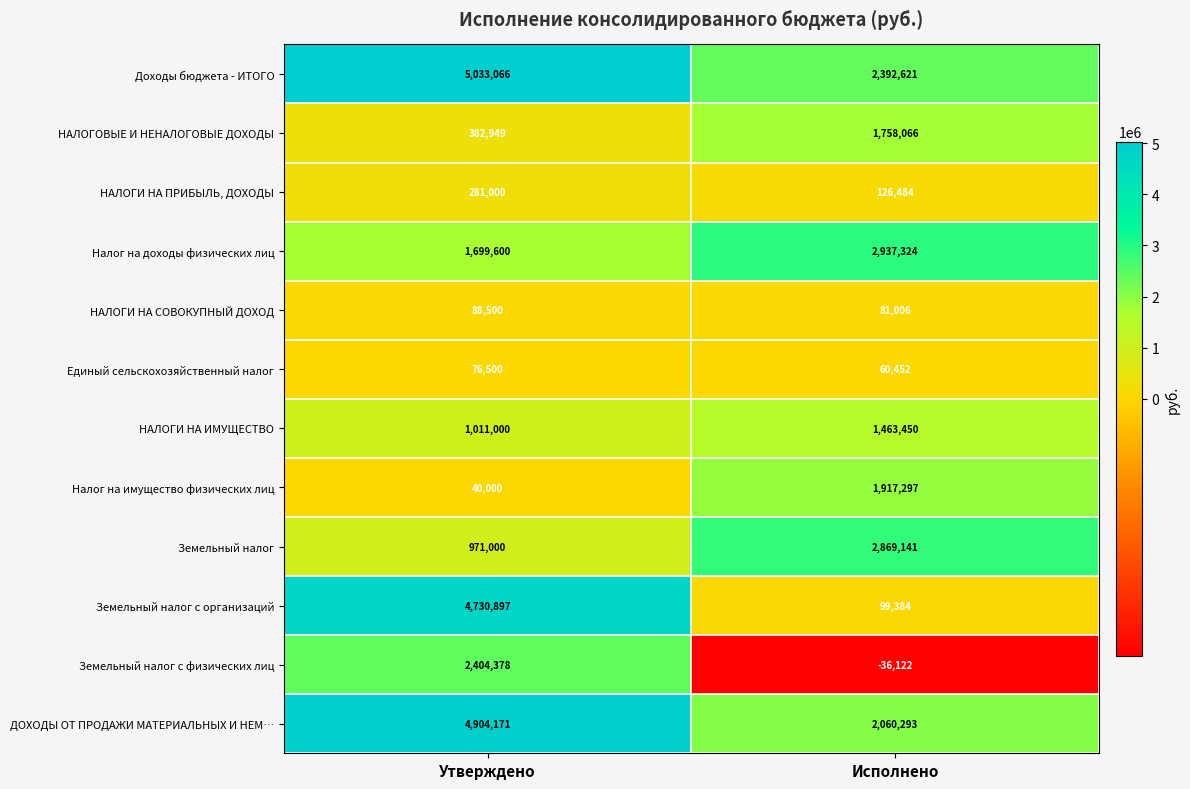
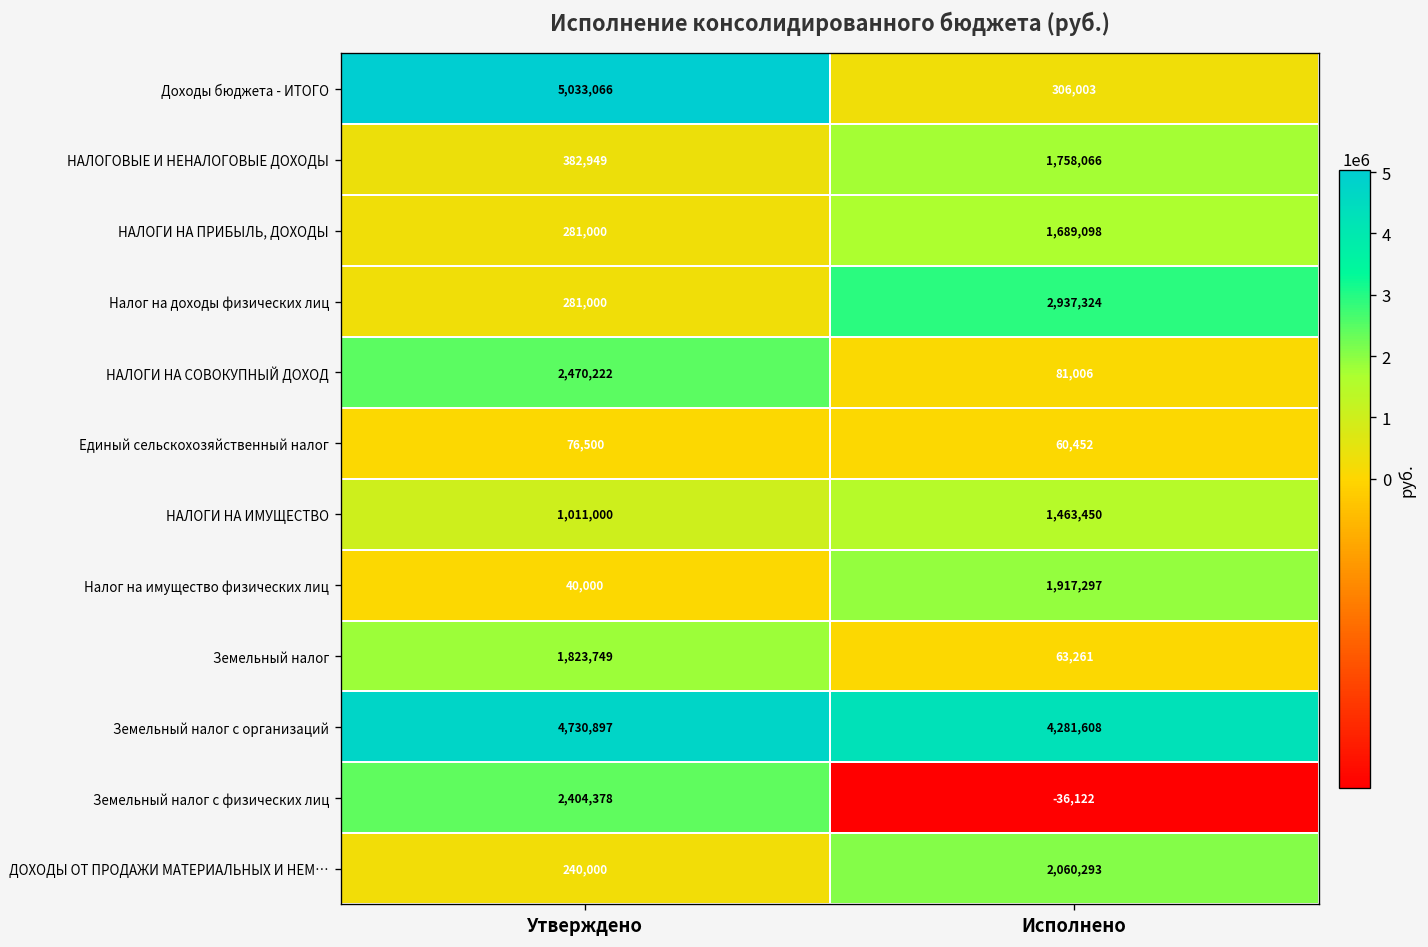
Доходы бюджета - ИТОГО, Исполнено: 2,392,621 -> 306,003
НАЛОГИ НА ПРИБЫЛЬ, ДОХОДЫ, Исполнено: 126,484 -> 1,689,098
Налог на доходы физических лиц, Утверждено: 1,699,600 -> 281,000
НАЛОГИ НА СОВОКУПНЫЙ ДОХОД, Утверждено: 88,500 -> 2,470,222
Земельный налог, Утверждено: 971,000 -> 1,823,749
Земельный налог, Исполнено: 2,869,141 -> 63,261
Земельный налог с организаций, Исполнено: 99,384 -> 4,281,608
ДОХОДЫ ОТ ПРОДАЖИ МАТЕРИАЛЬНЫХ И НЕМ…, Утверждено: 4,904,171 -> 240,000
